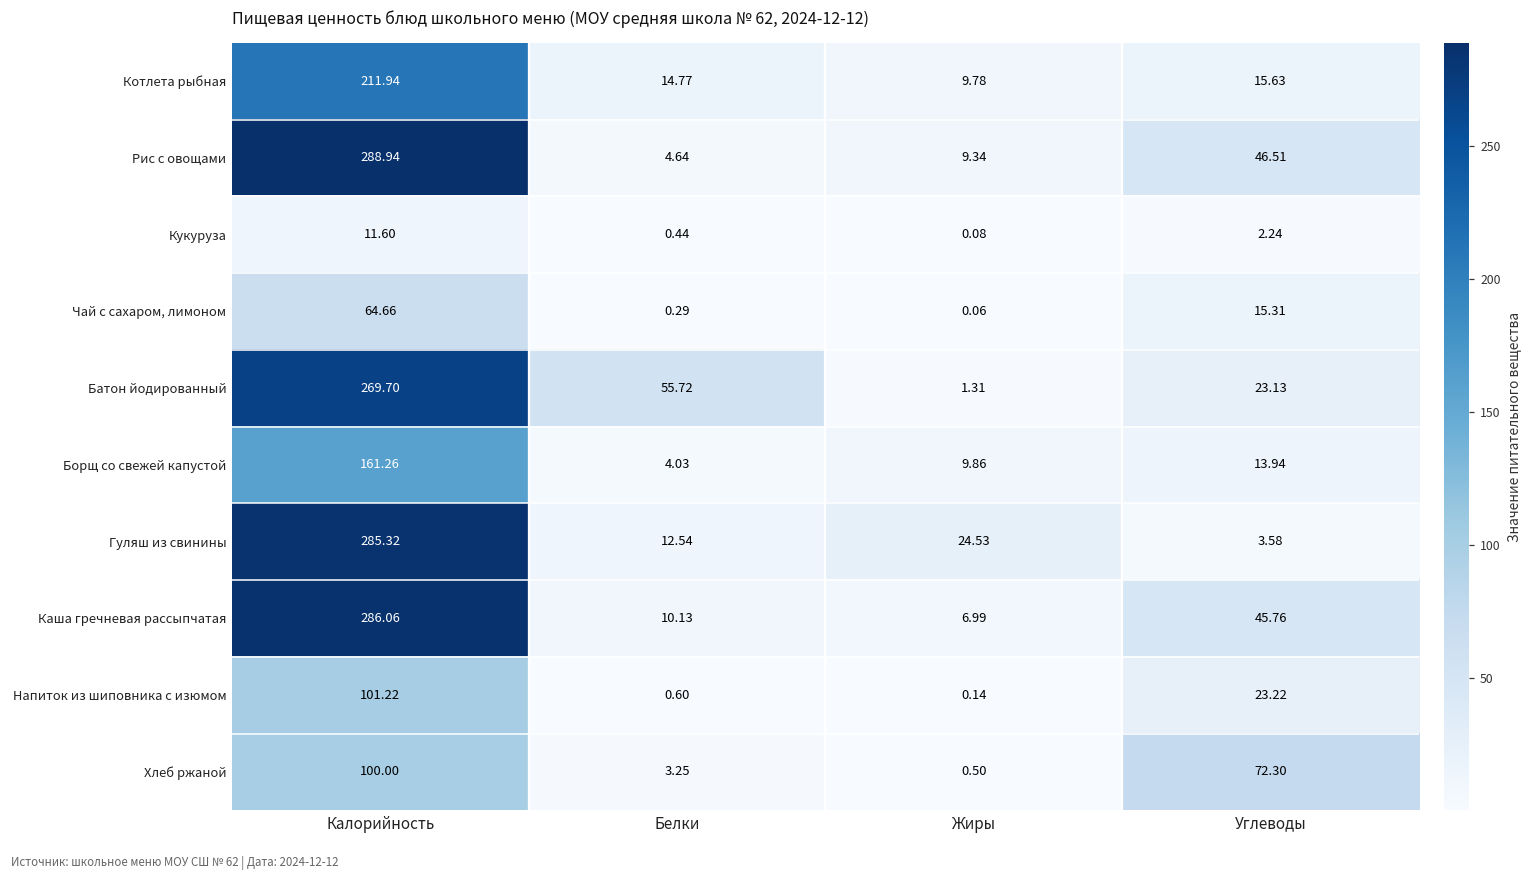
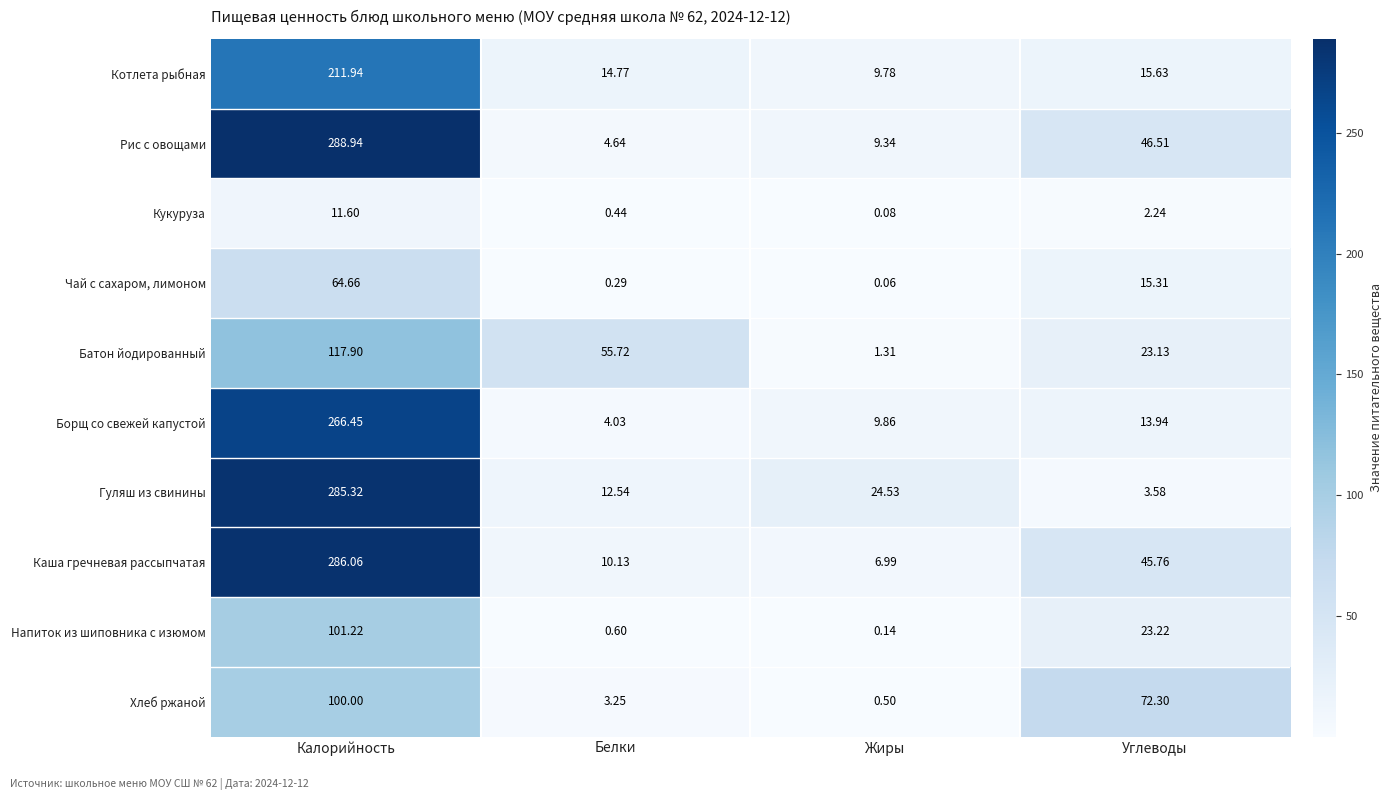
Батон йодированный, Калорийность: 269.70 -> 117.90
Борщ со свежей капустой, Калорийность: 161.26 -> 266.45
